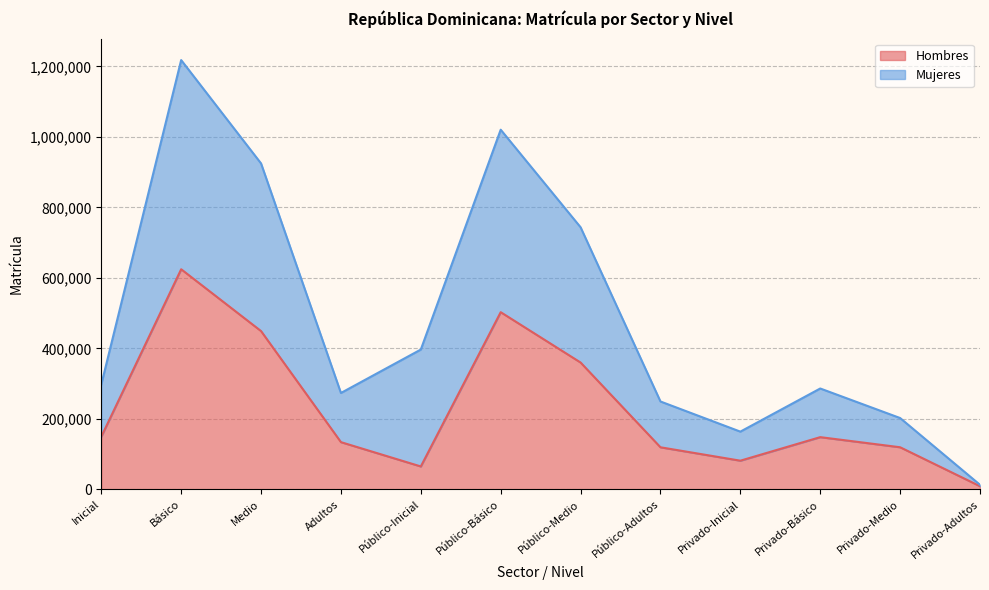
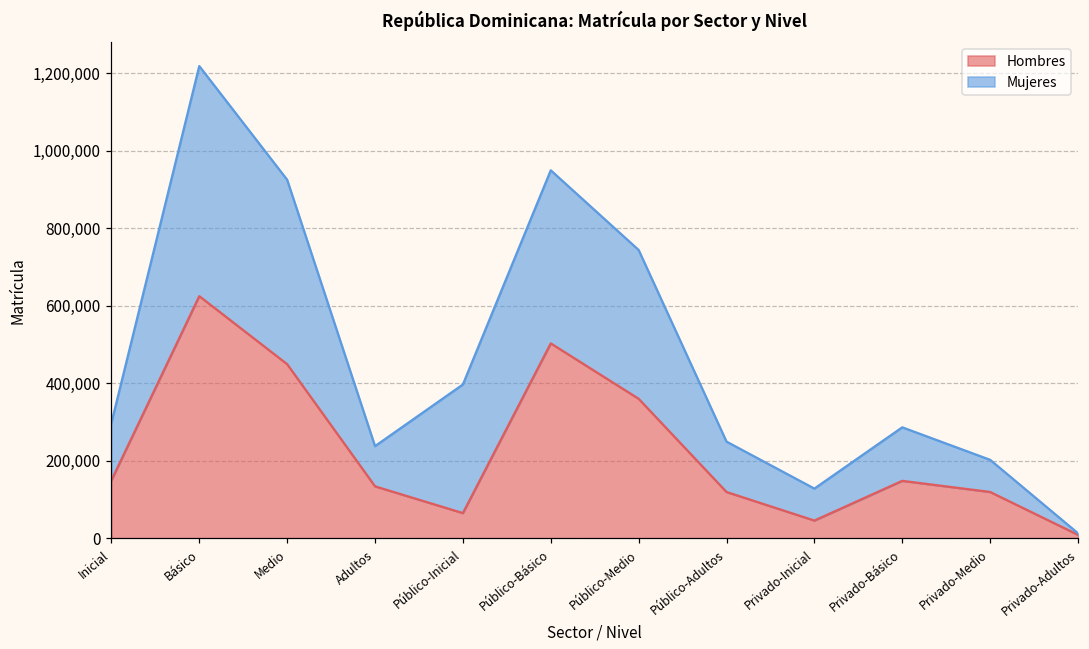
Mujeres, Adultos: 140,000 -> 100,000
Mujeres, Público-Básico: 520,000 -> 450,000
Hombres, Privado-Inicial: 80,000 -> 50,000
